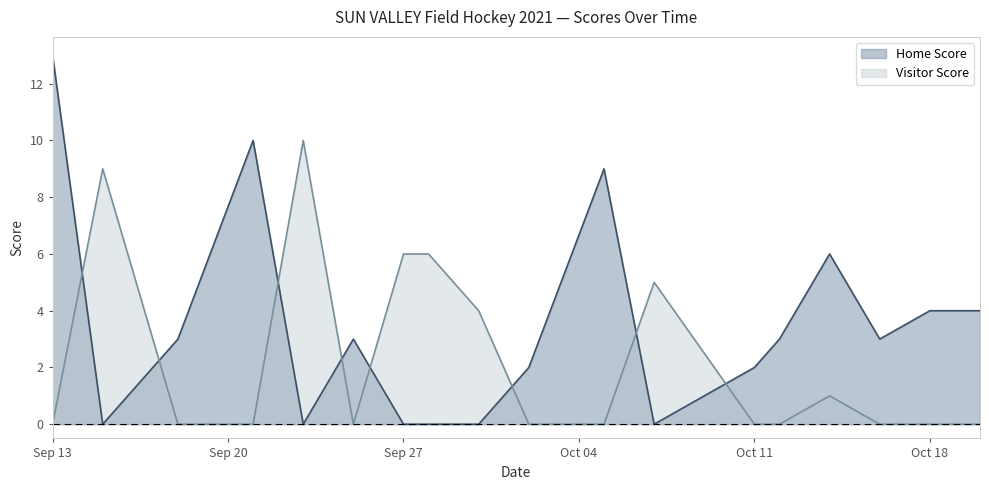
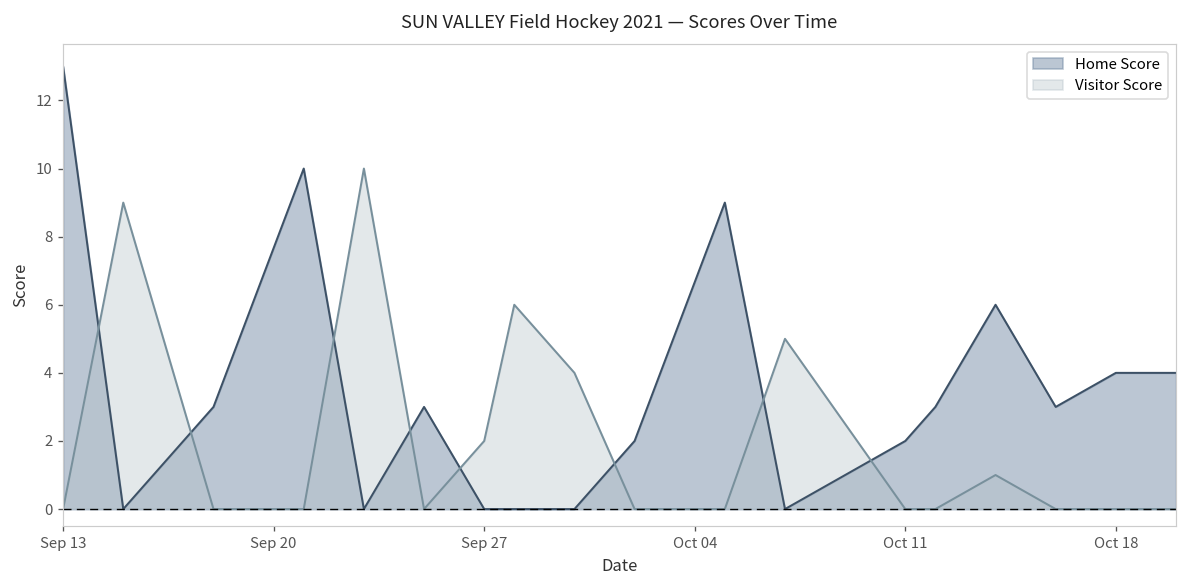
Visitor Score, Sep 27: 6 -> 2
